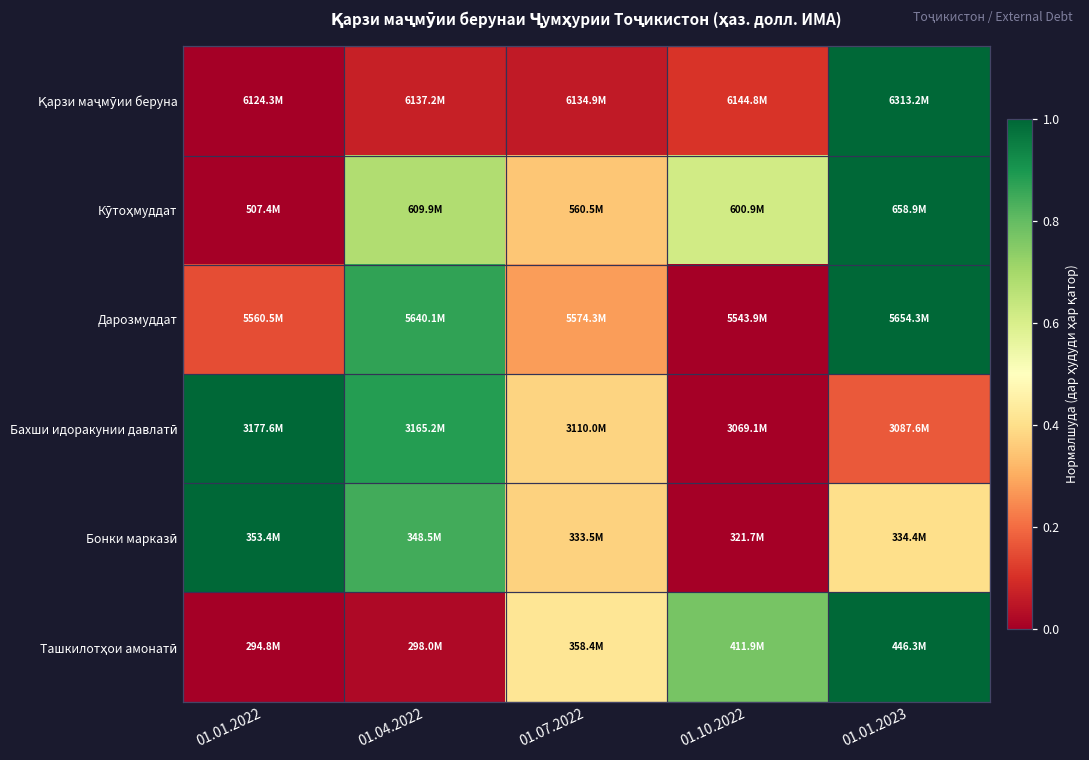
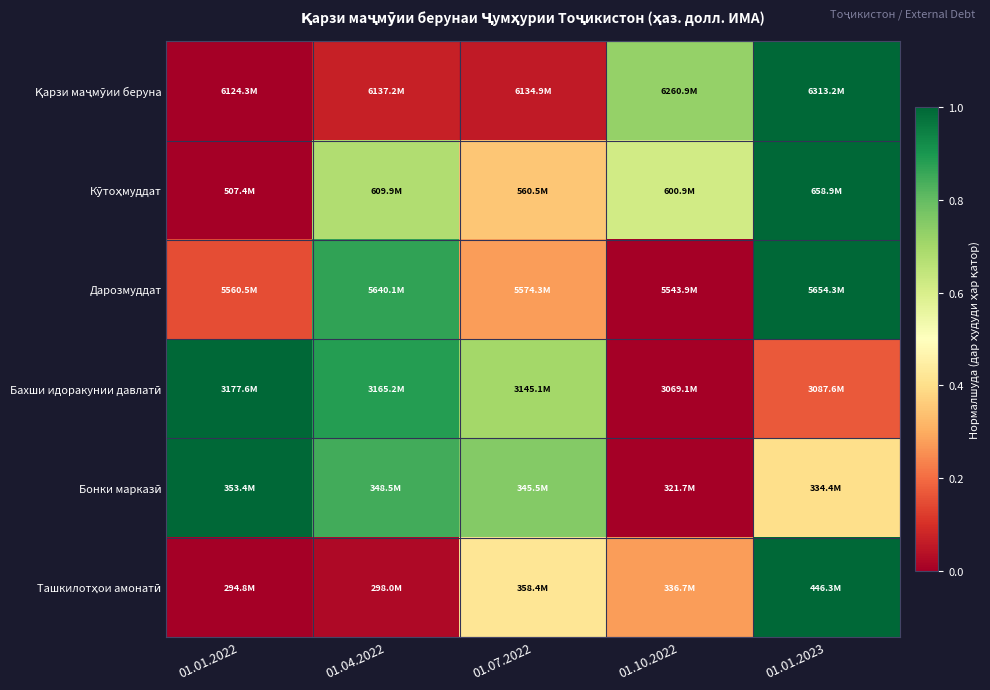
Қарзи маҷмӯии беруна, 01.10.2022: 6144.8M -> 6260.9M
Бахши идоракунии давлатӣ, 01.07.2022: 3110.0M -> 3145.1M
Бонки марказӣ, 01.07.2022: 333.5M -> 345.5M
Ташкилотҳои амонатӣ, 01.10.2022: 411.9M -> 336.7M
